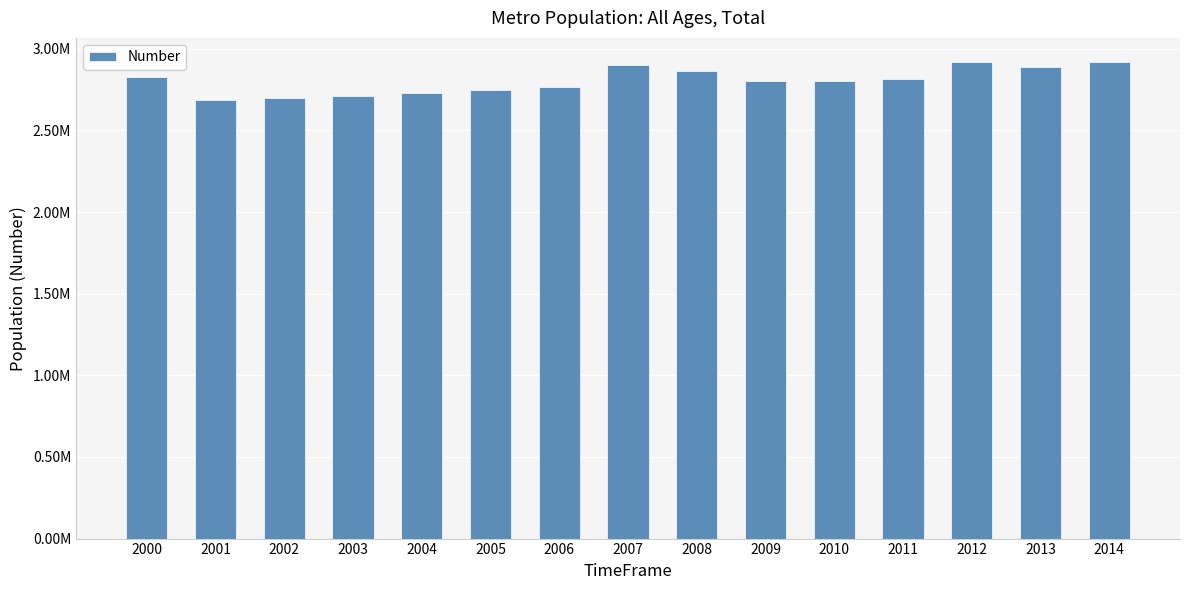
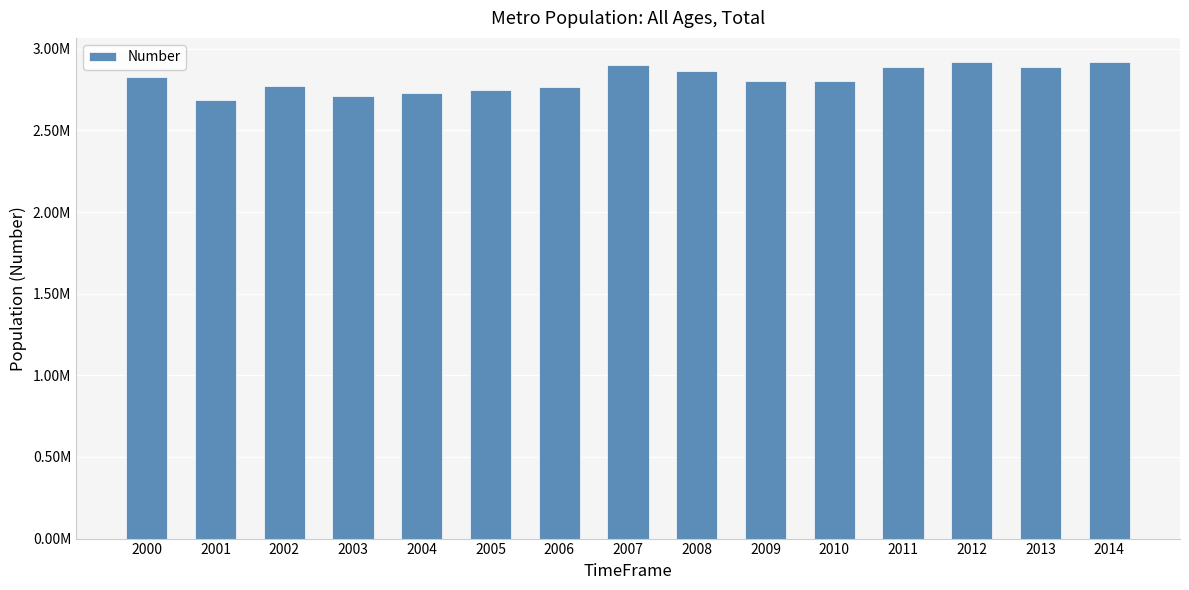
2002: 2700000 -> 2770000
2011: 2810000 -> 2890000
